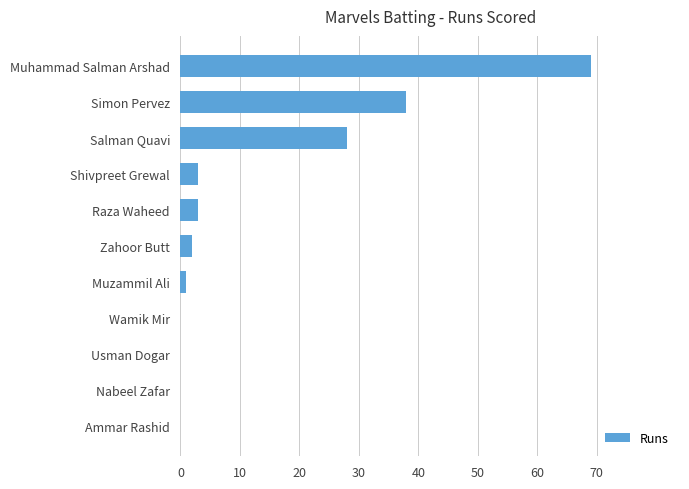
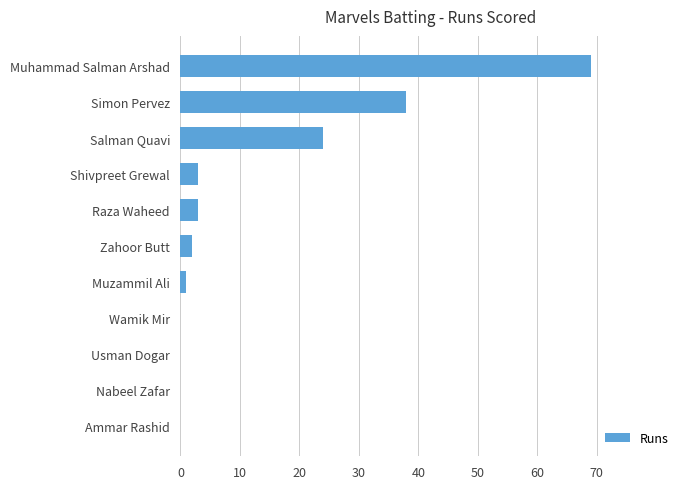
Salman Quavi: 28 -> 24
